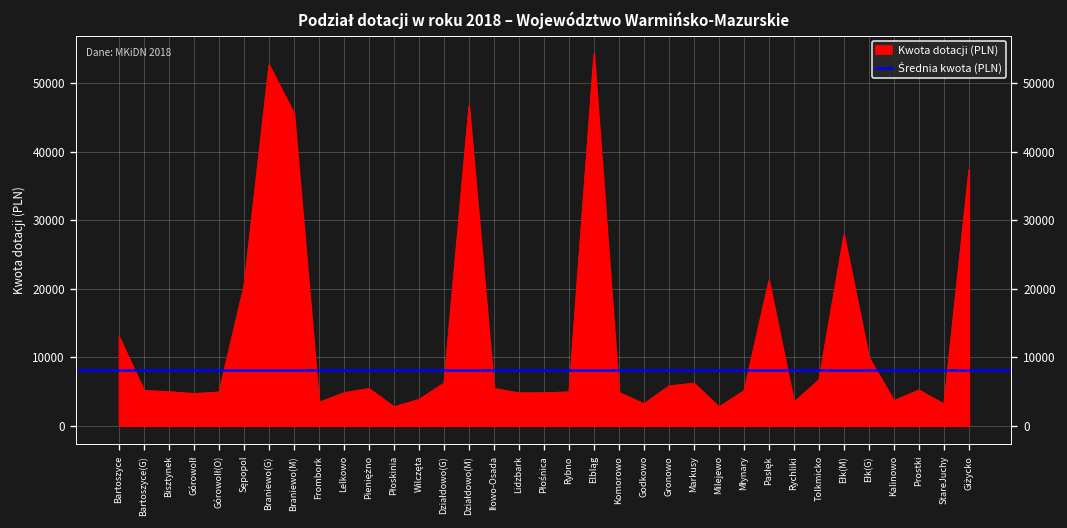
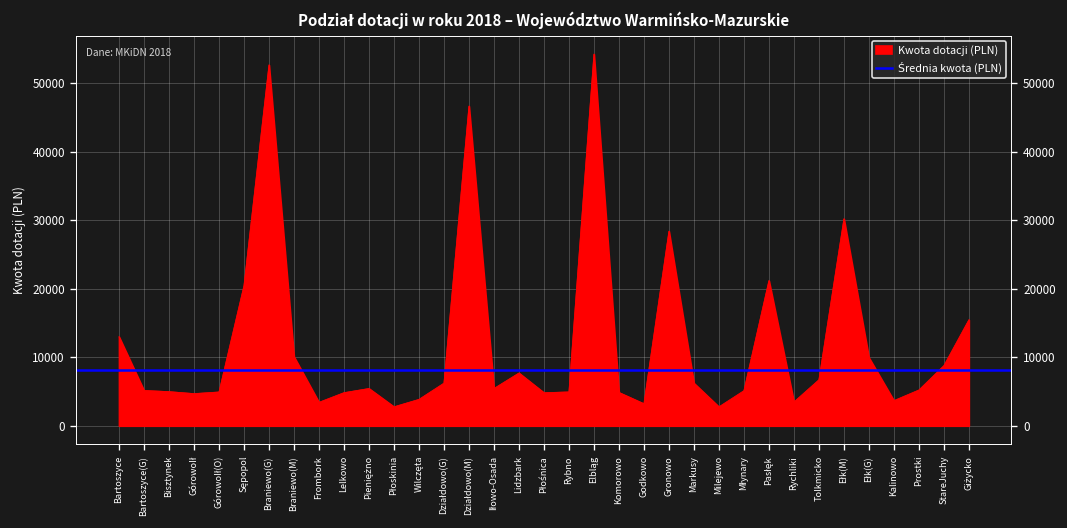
Braniewo(M): 46000 -> 10000
Lidzbark: 5000 -> 8000
Gronowo: 6000 -> 28000
Ełk(M): 28000 -> 30000
StareJuchy: 3000 -> 9000
Giżycko: 37000 -> 15000
